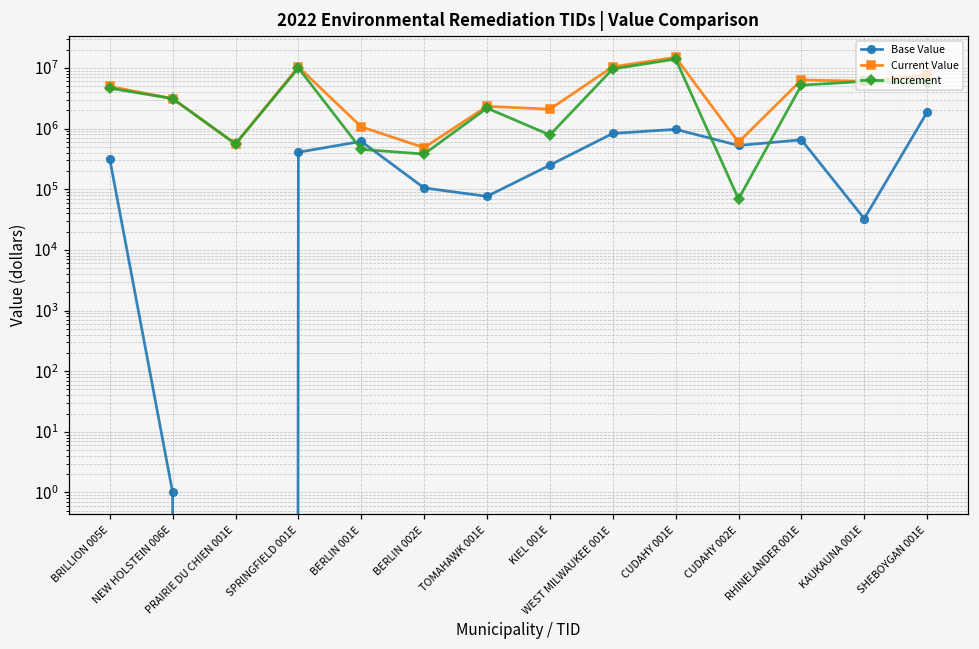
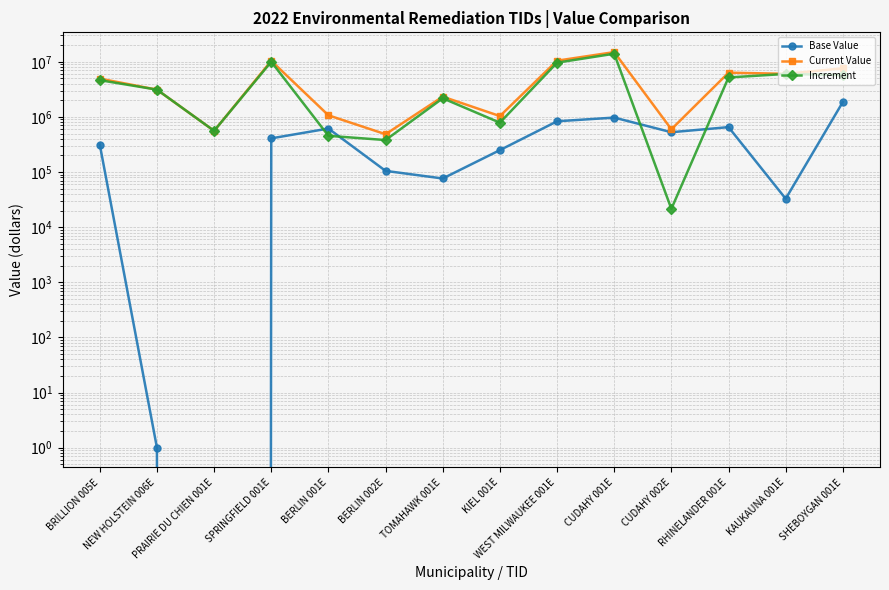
Current Value, KIEL 001E: 2100000 -> 1000000
Increment, CUDAHY 002E: 70000 -> 21000
